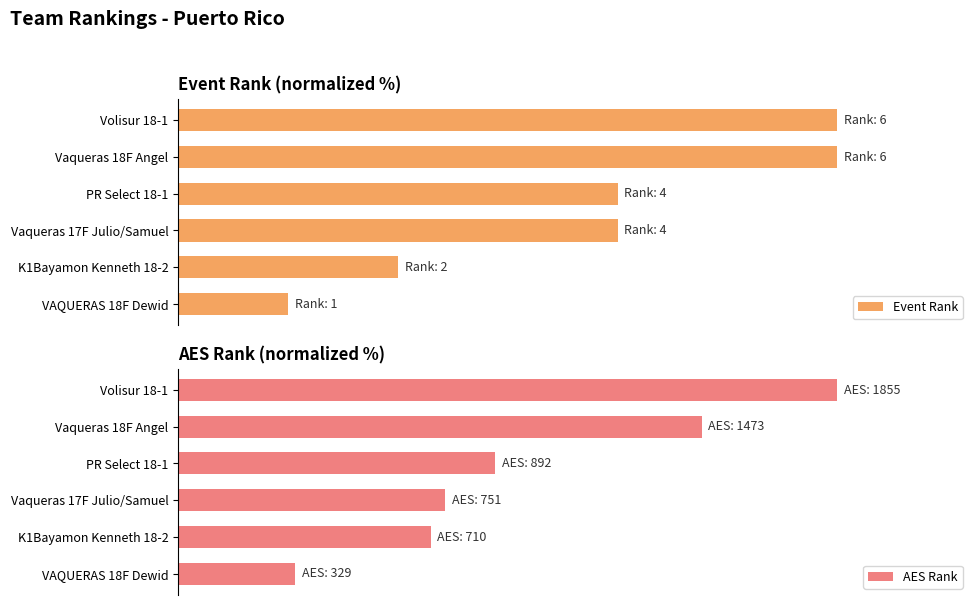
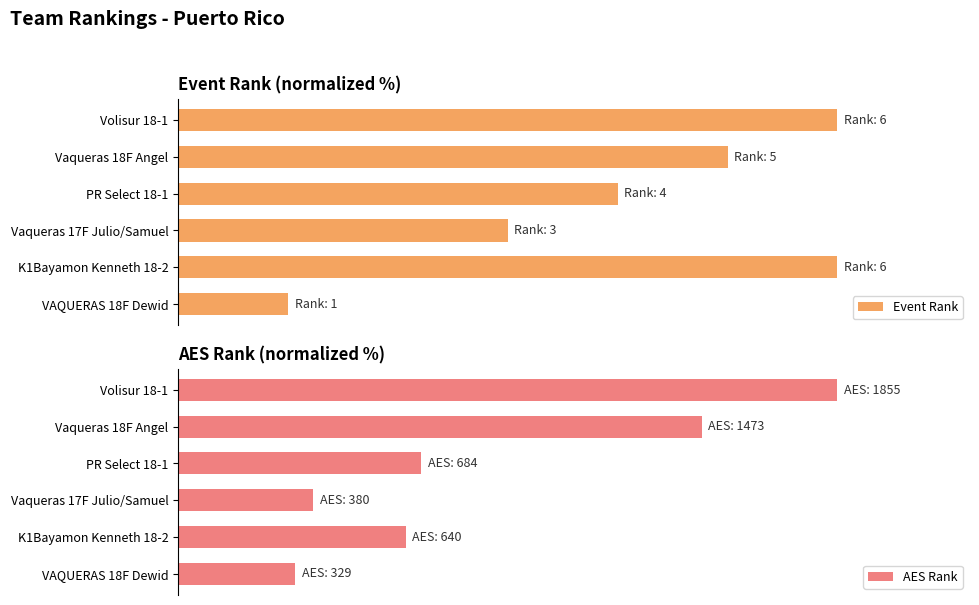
Event Rank (normalized %), Vaqueras 18F Angel: 6 -> 5
Event Rank (normalized %), Vaqueras 17F Julio/Samuel: 4 -> 3
Event Rank (normalized %), K1Bayamon Kenneth 18-2: 2 -> 6
AES Rank (normalized %), PR Select 18-1: 892 -> 684
AES Rank (normalized %), Vaqueras 17F Julio/Samuel: 751 -> 380
AES Rank (normalized %), K1Bayamon Kenneth 18-2: 710 -> 640
